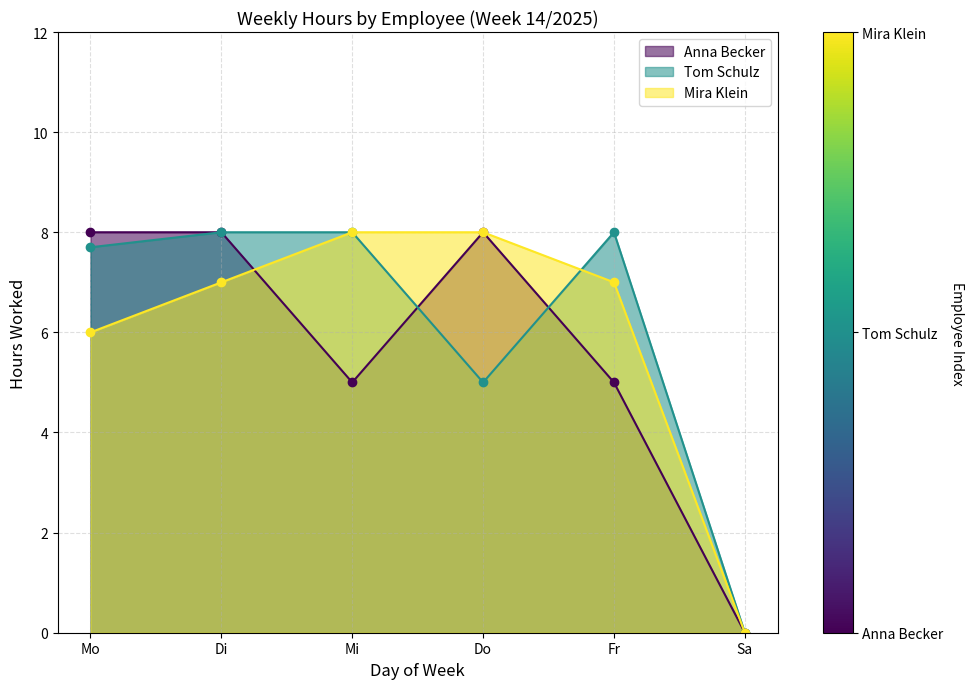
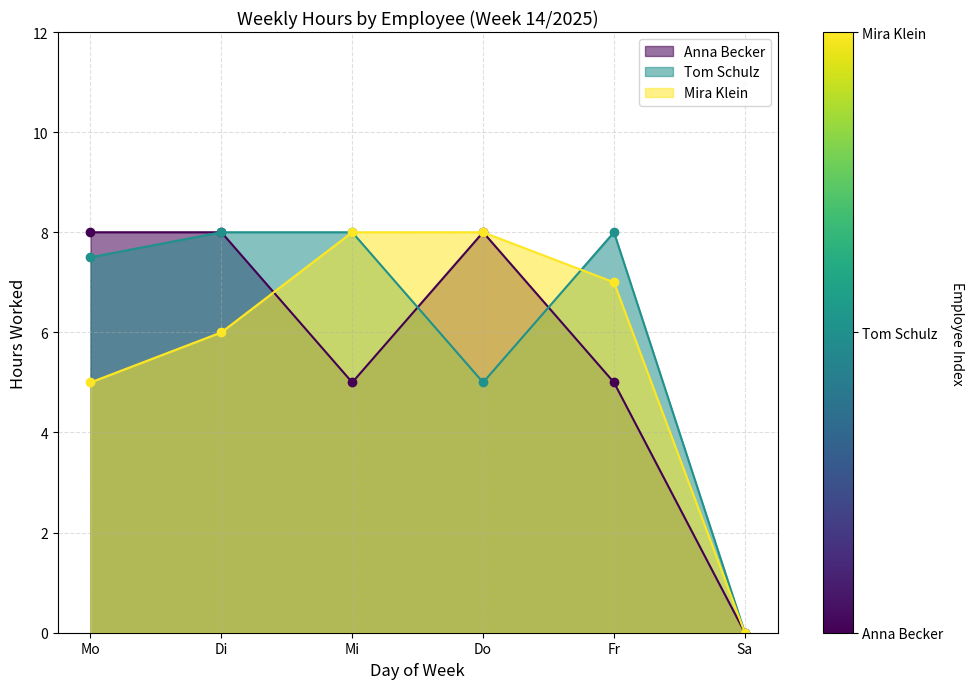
Tom Schulz, Mo: 7.7 -> 7.5
Mira Klein, Mo: 6 -> 5
Mira Klein, Di: 7 -> 6
